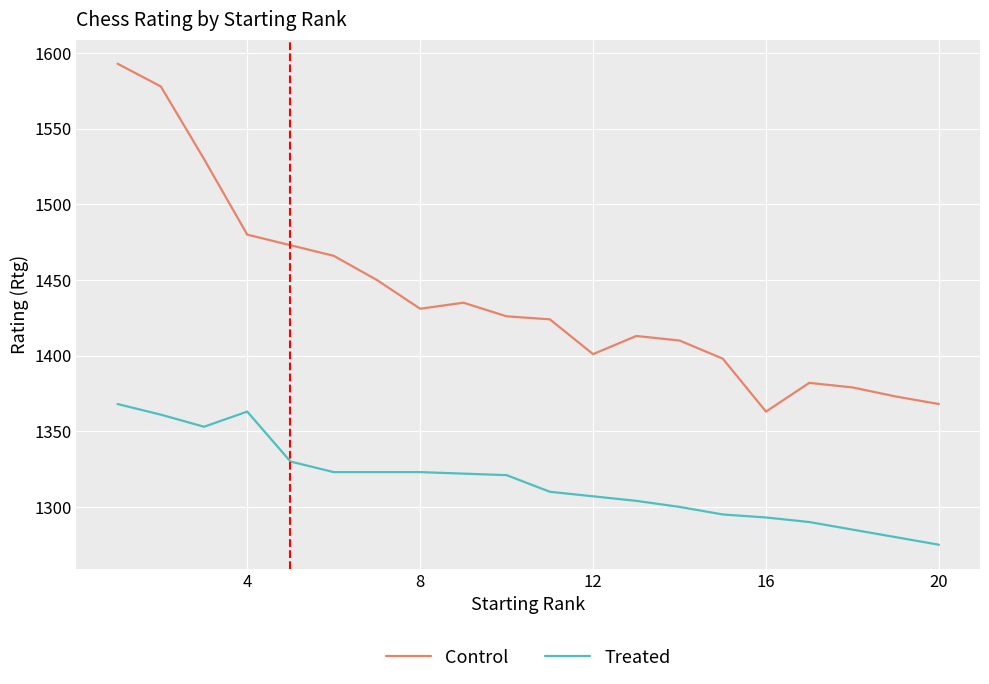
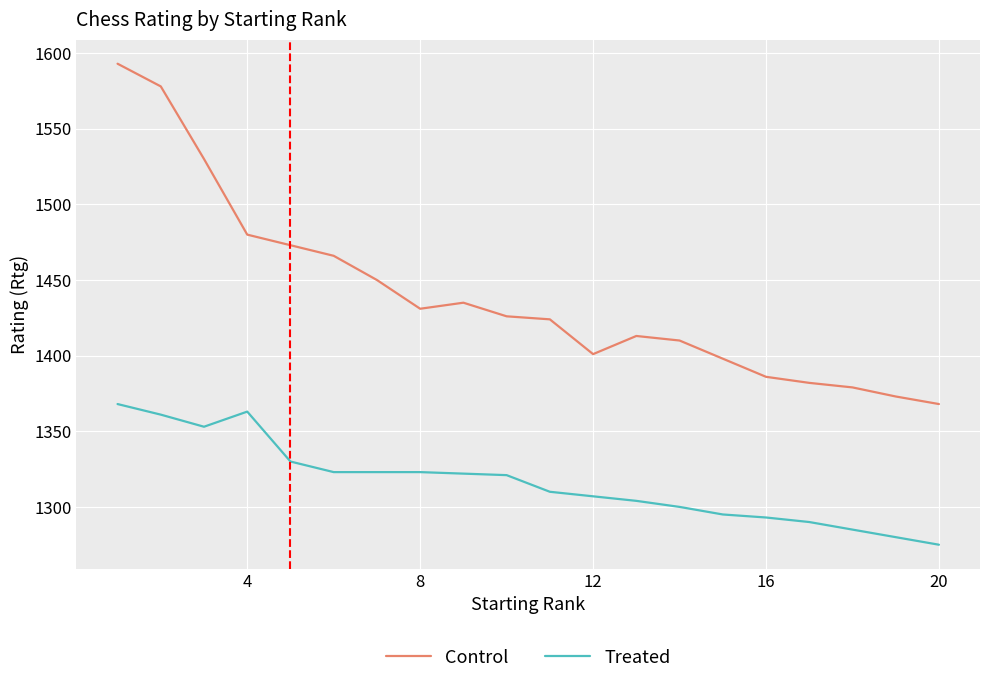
Control, 16: 1363 -> 1386
